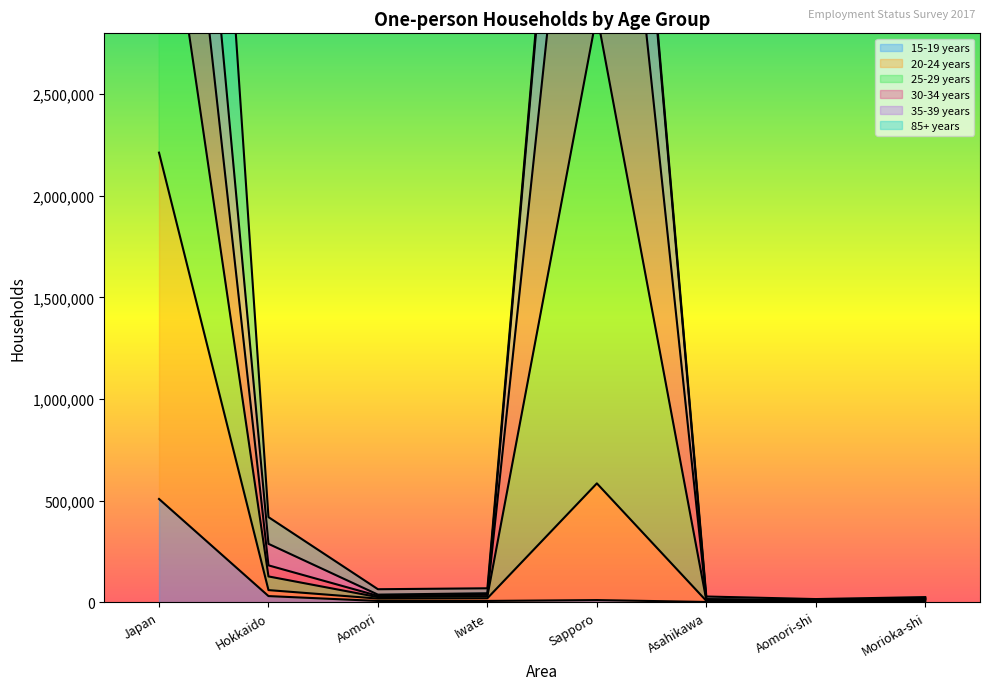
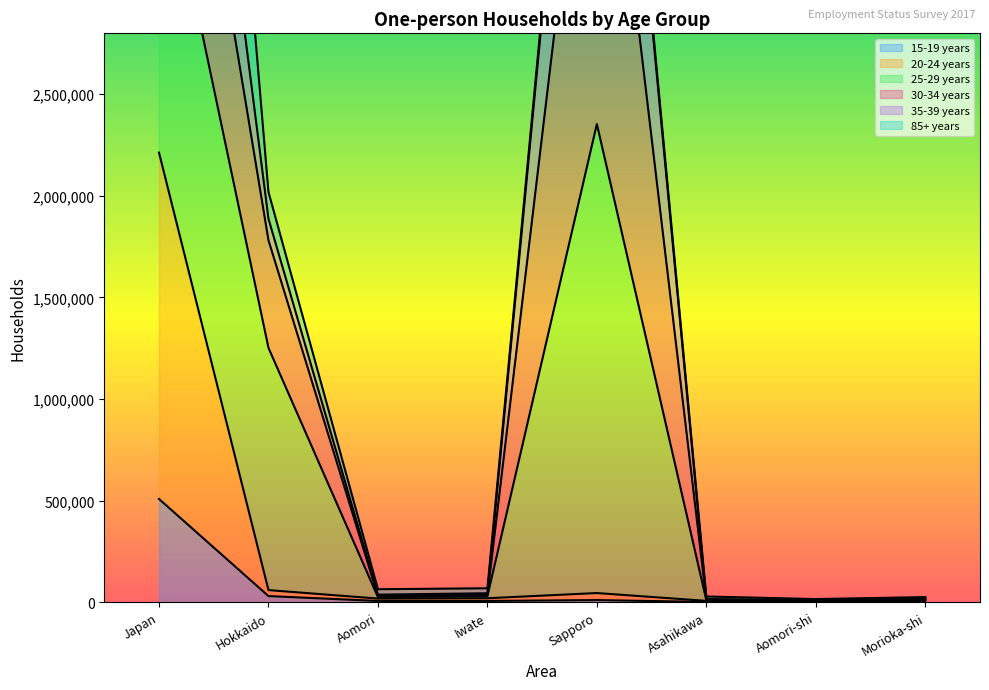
25-29 years, Hokkaido: 70,000 -> 1,190,000
30-34 years, Hokkaido: 50,000 -> 530,000
20-24 years, Sapporo: 570,000 -> 30,000
